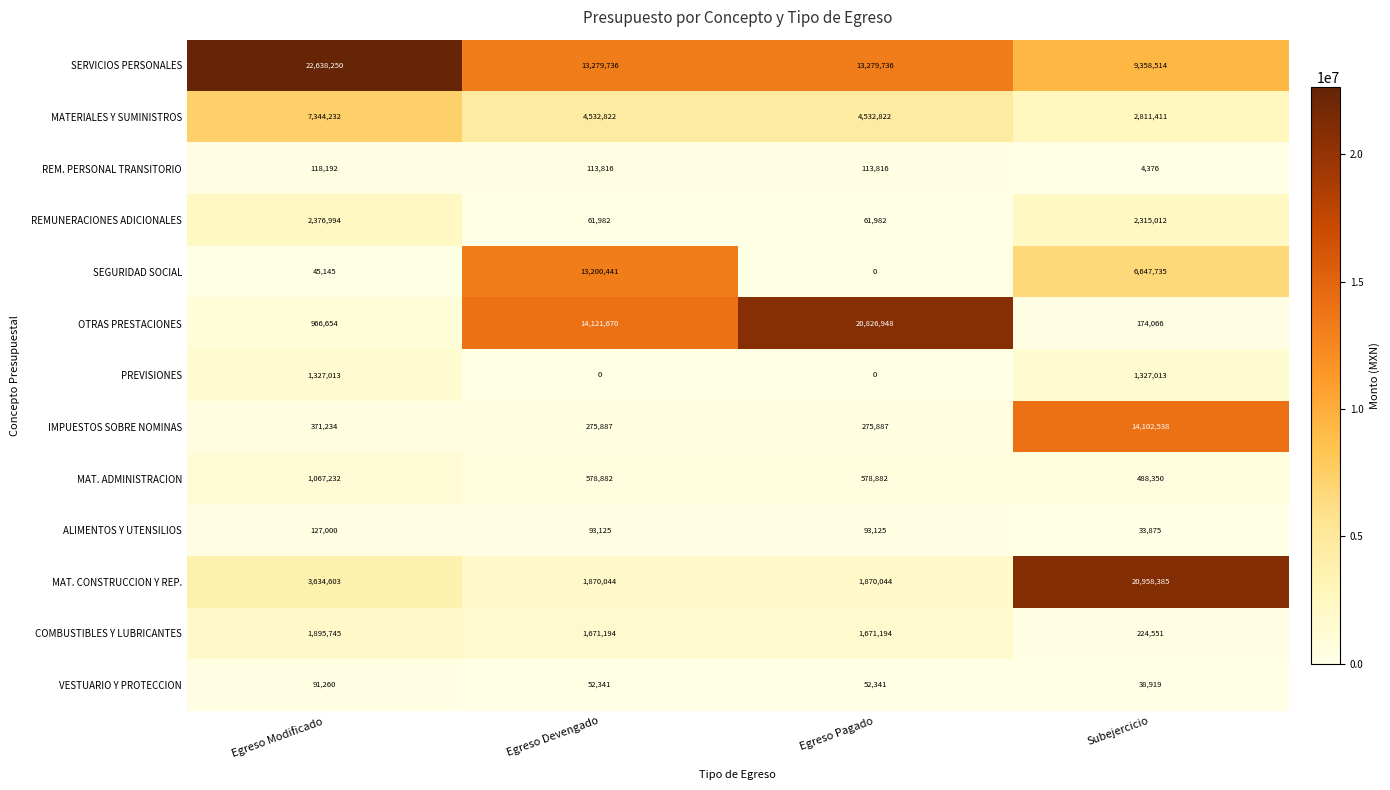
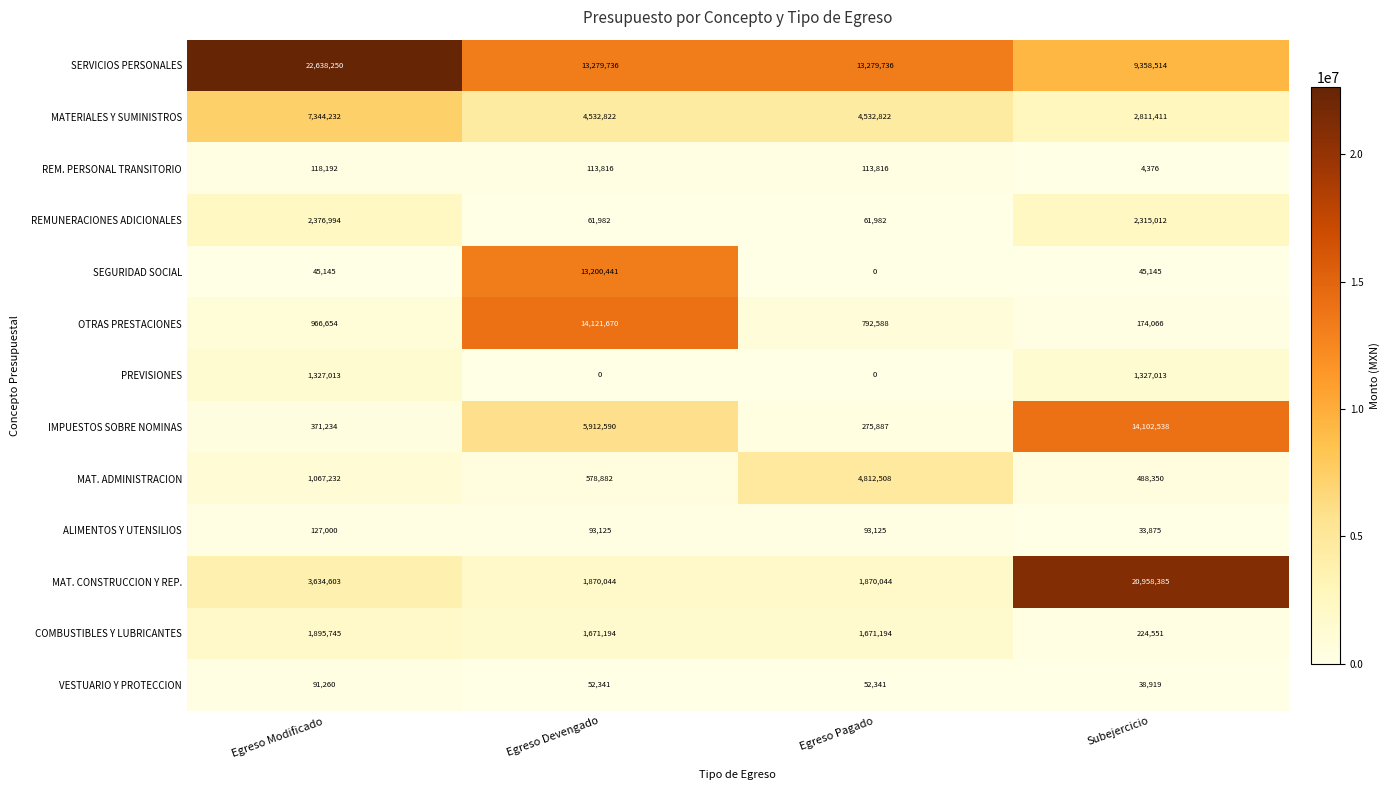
SEGURIDAD SOCIAL, Subejercicio: 6,647,735 -> 45,145
OTRAS PRESTACIONES, Egreso Pagado: 20,826,948 -> 792,588
IMPUESTOS SOBRE NOMINAS, Egreso Devengado: 275,887 -> 5,912,590
MAT. ADMINISTRACION, Egreso Pagado: 578,882 -> 4,812,508
